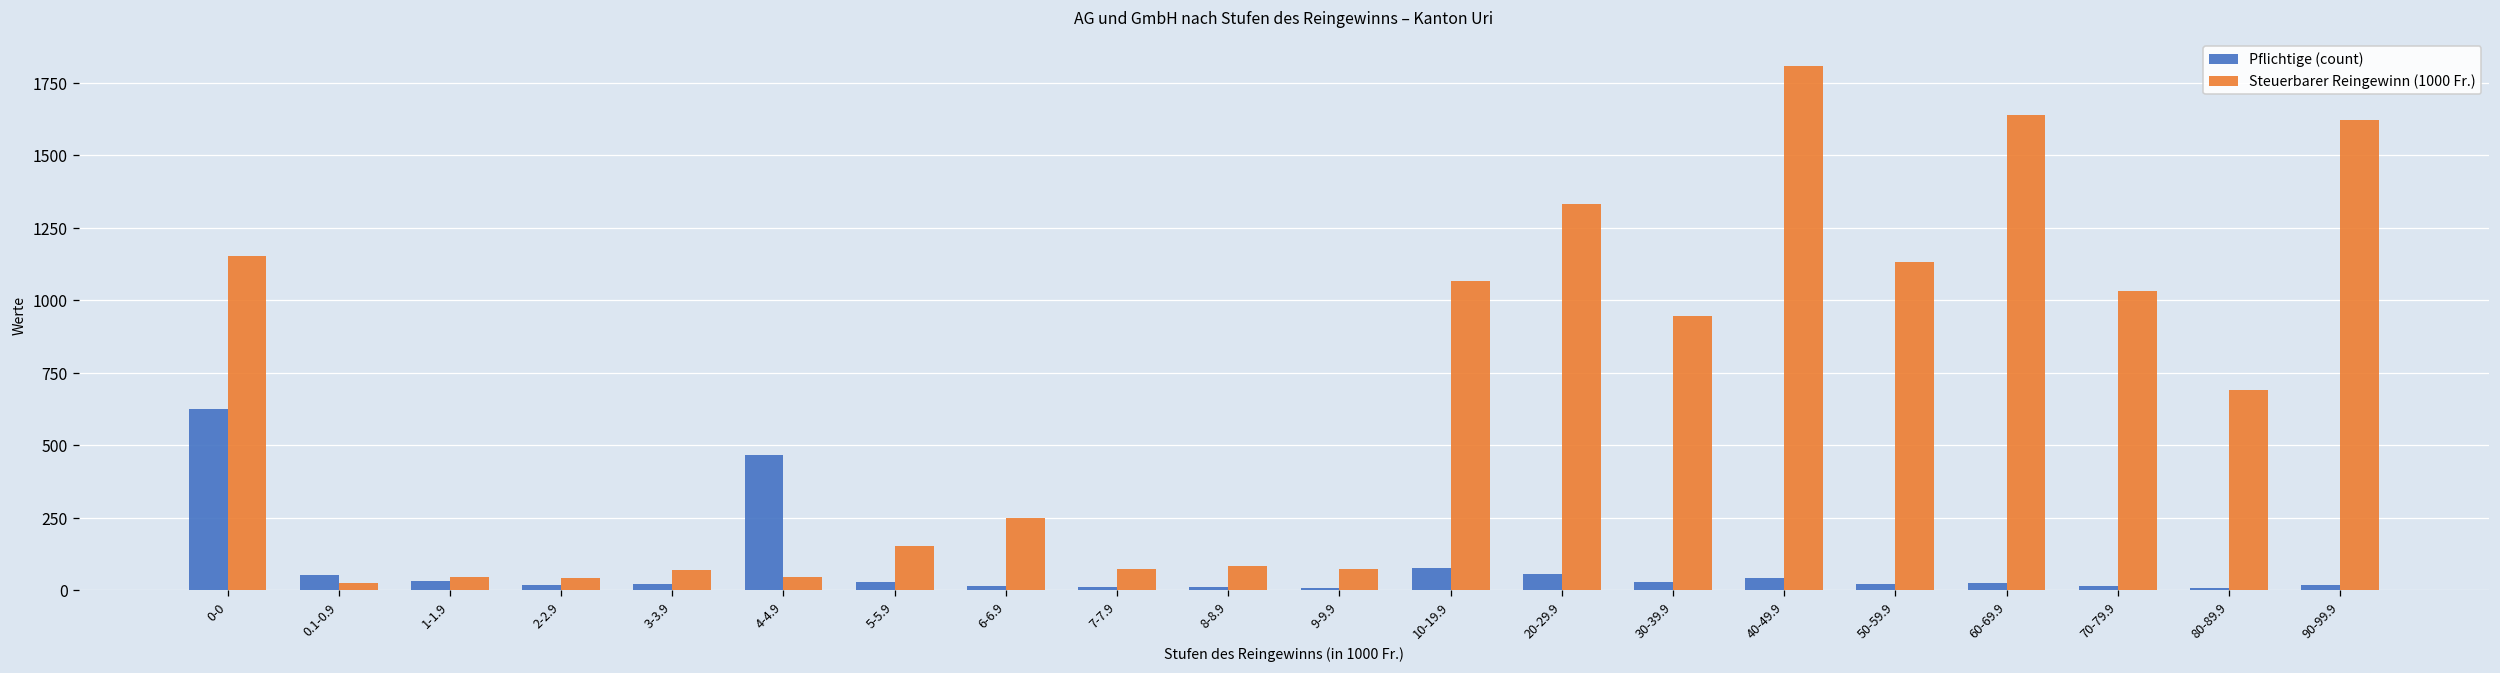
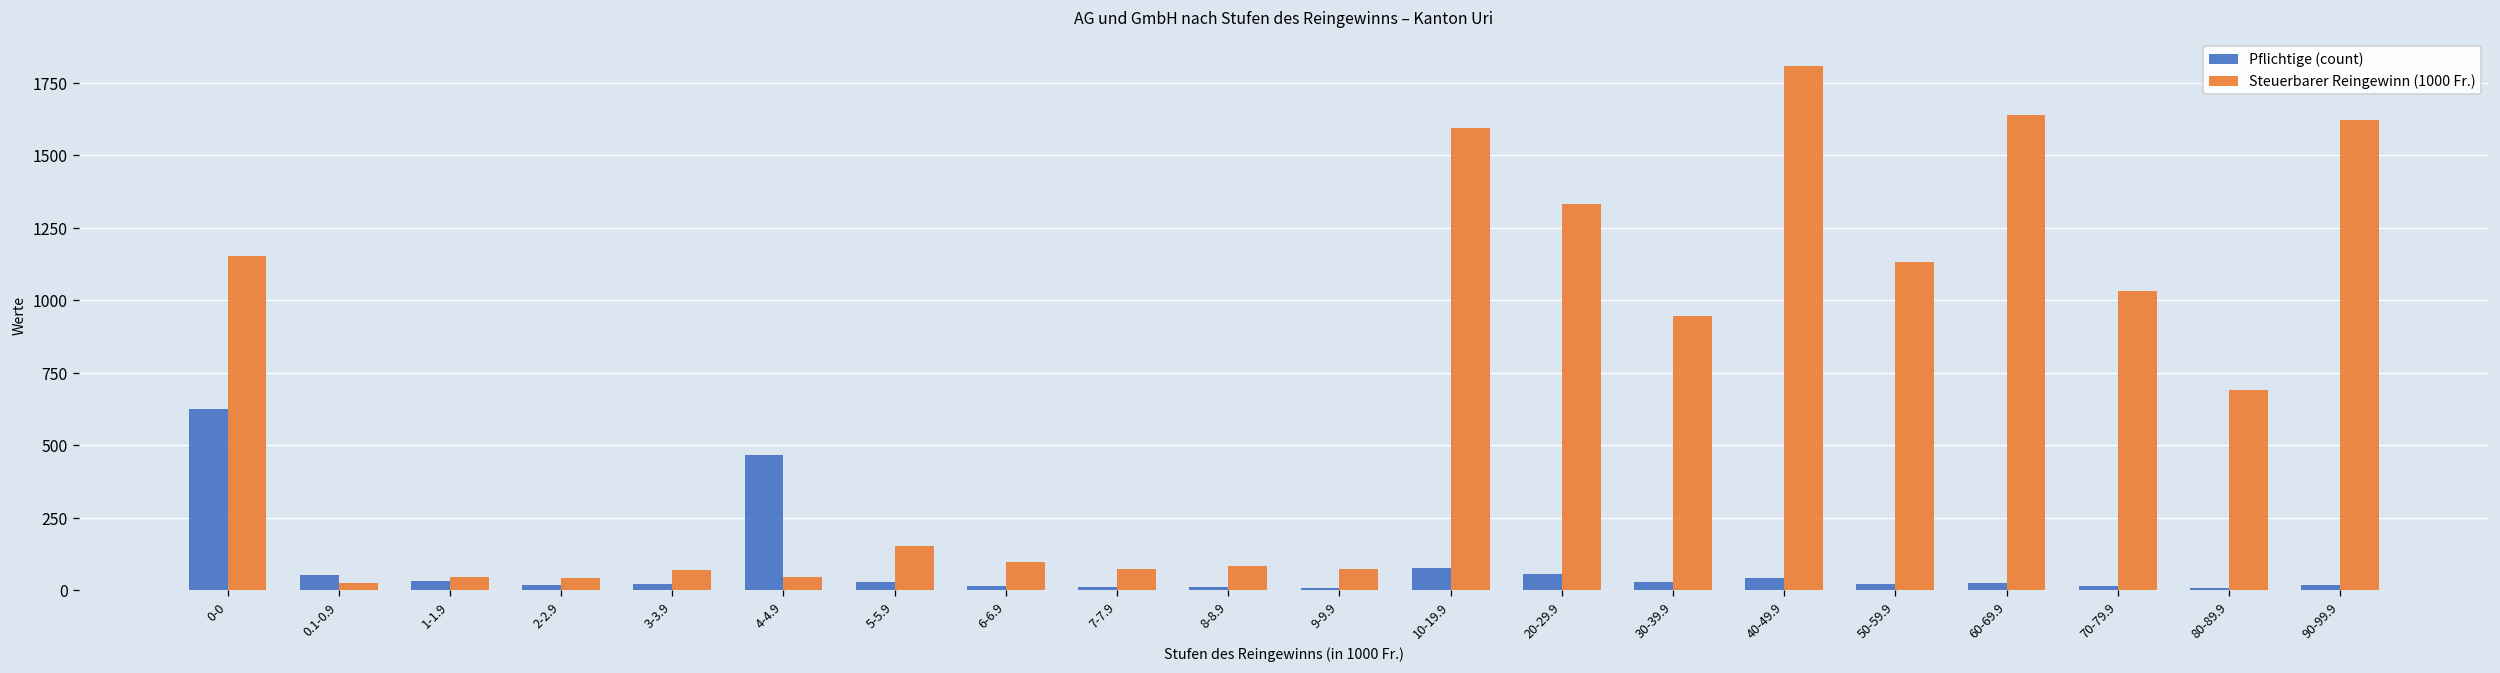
Steuerbarer Reingewinn (1000 Fr.), 6-6.9: 250 -> 100
Steuerbarer Reingewinn (1000 Fr.), 10-19.9: 1070 -> 1590
